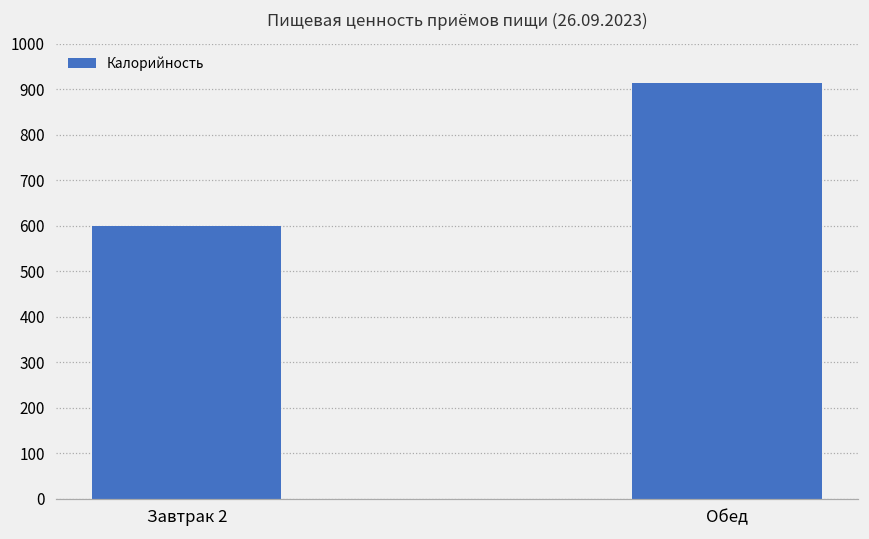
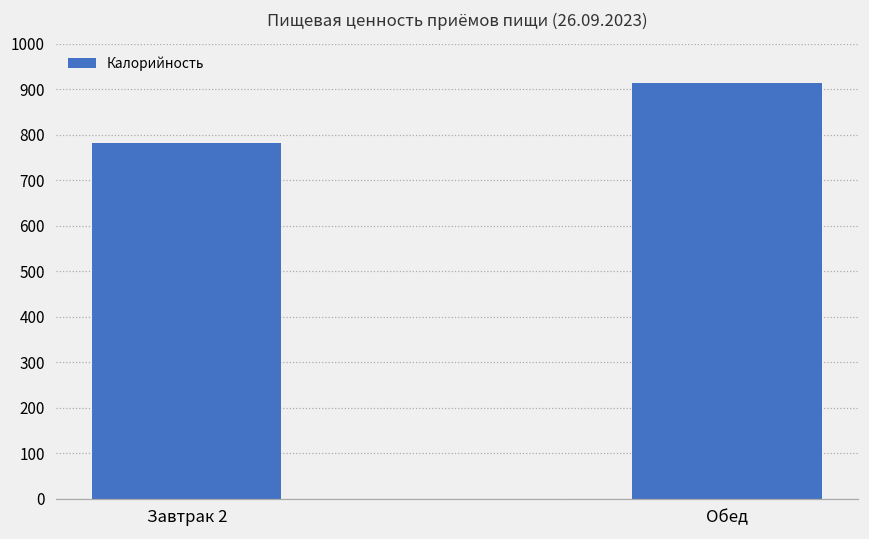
Завтрак 2: 600 -> 780
